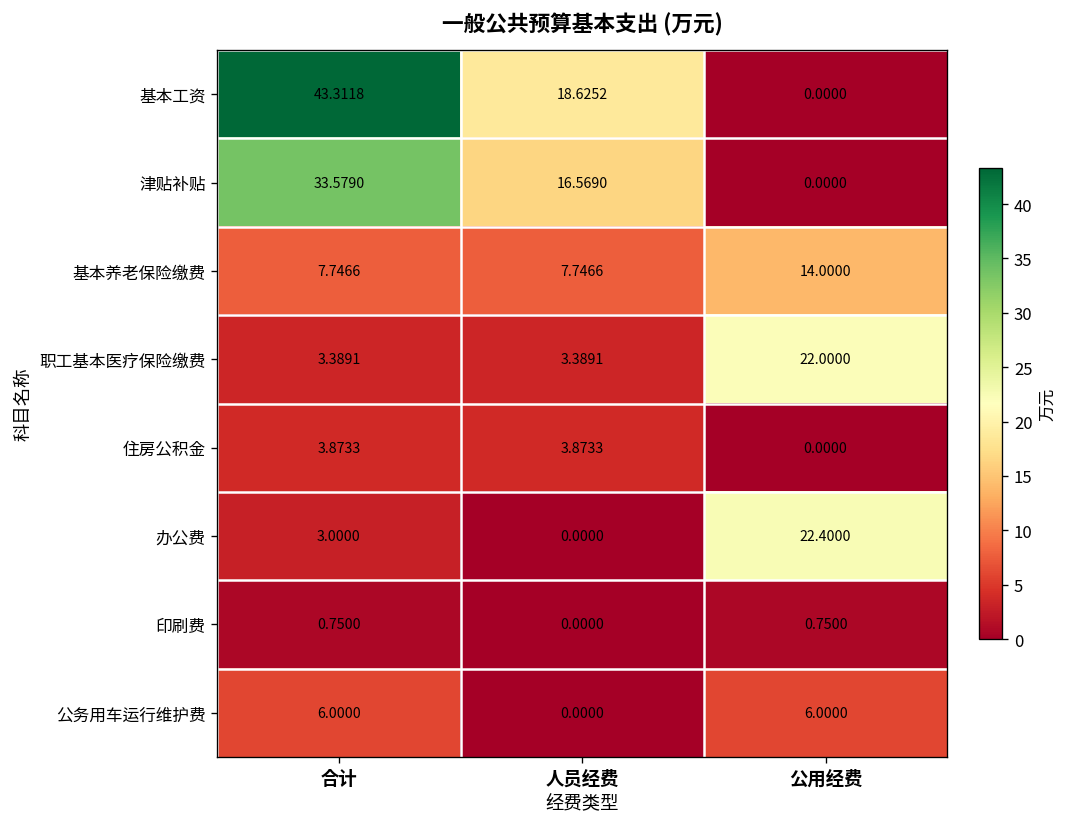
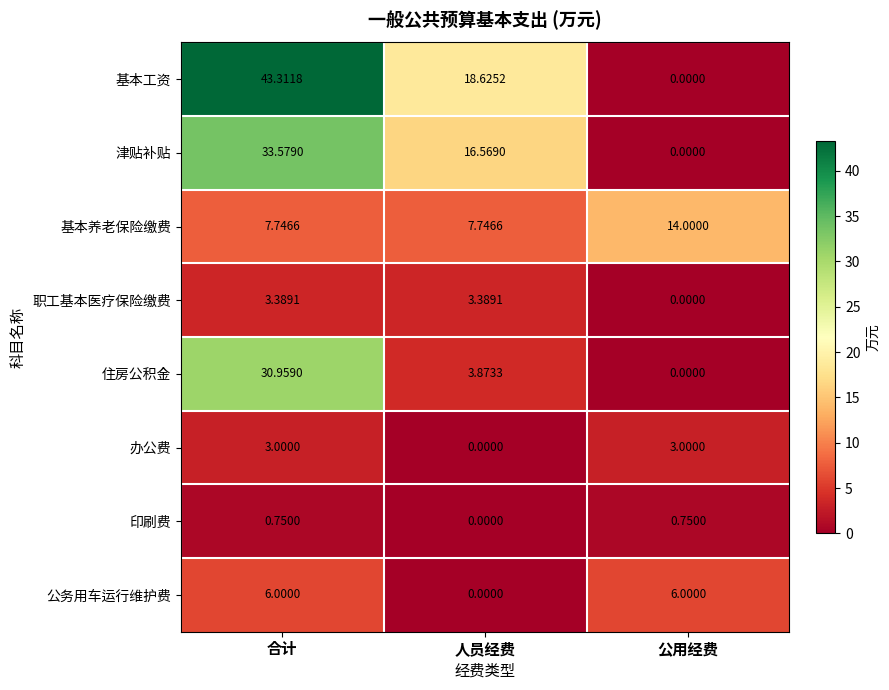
职工基本医疗保险缴费, 公用经费: 22.0000 -> 0.0000
住房公积金, 合计: 3.8733 -> 30.9590
办公费, 公用经费: 22.4000 -> 3.0000
